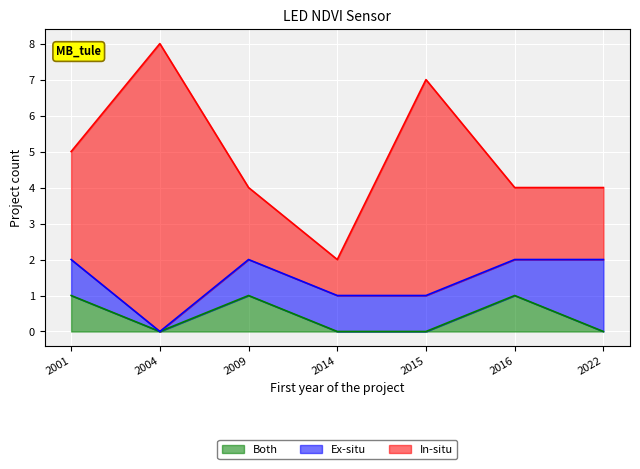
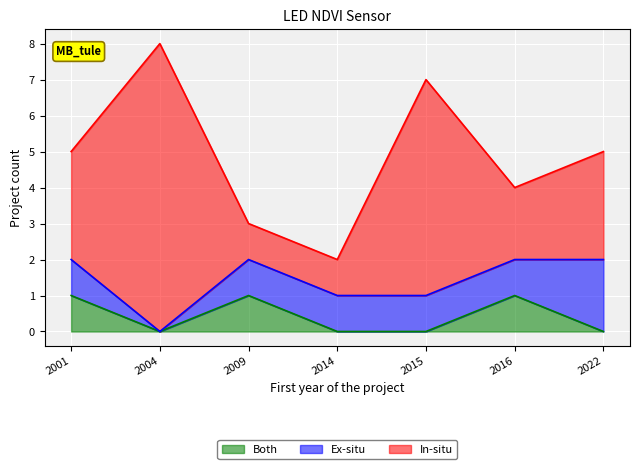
In-situ, 2009: 2 -> 1
In-situ, 2022: 2 -> 3
